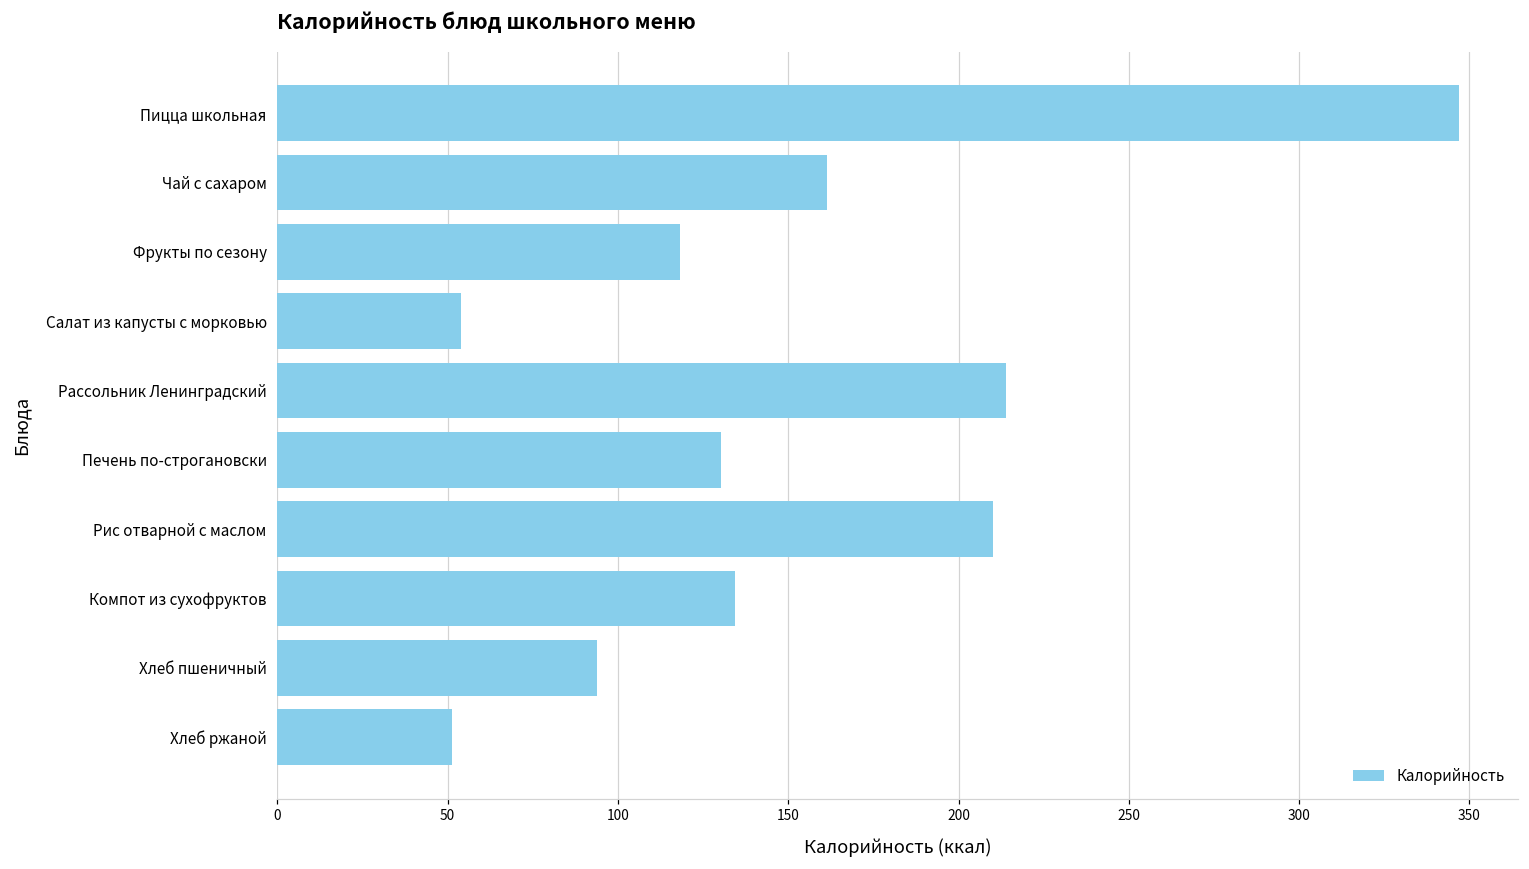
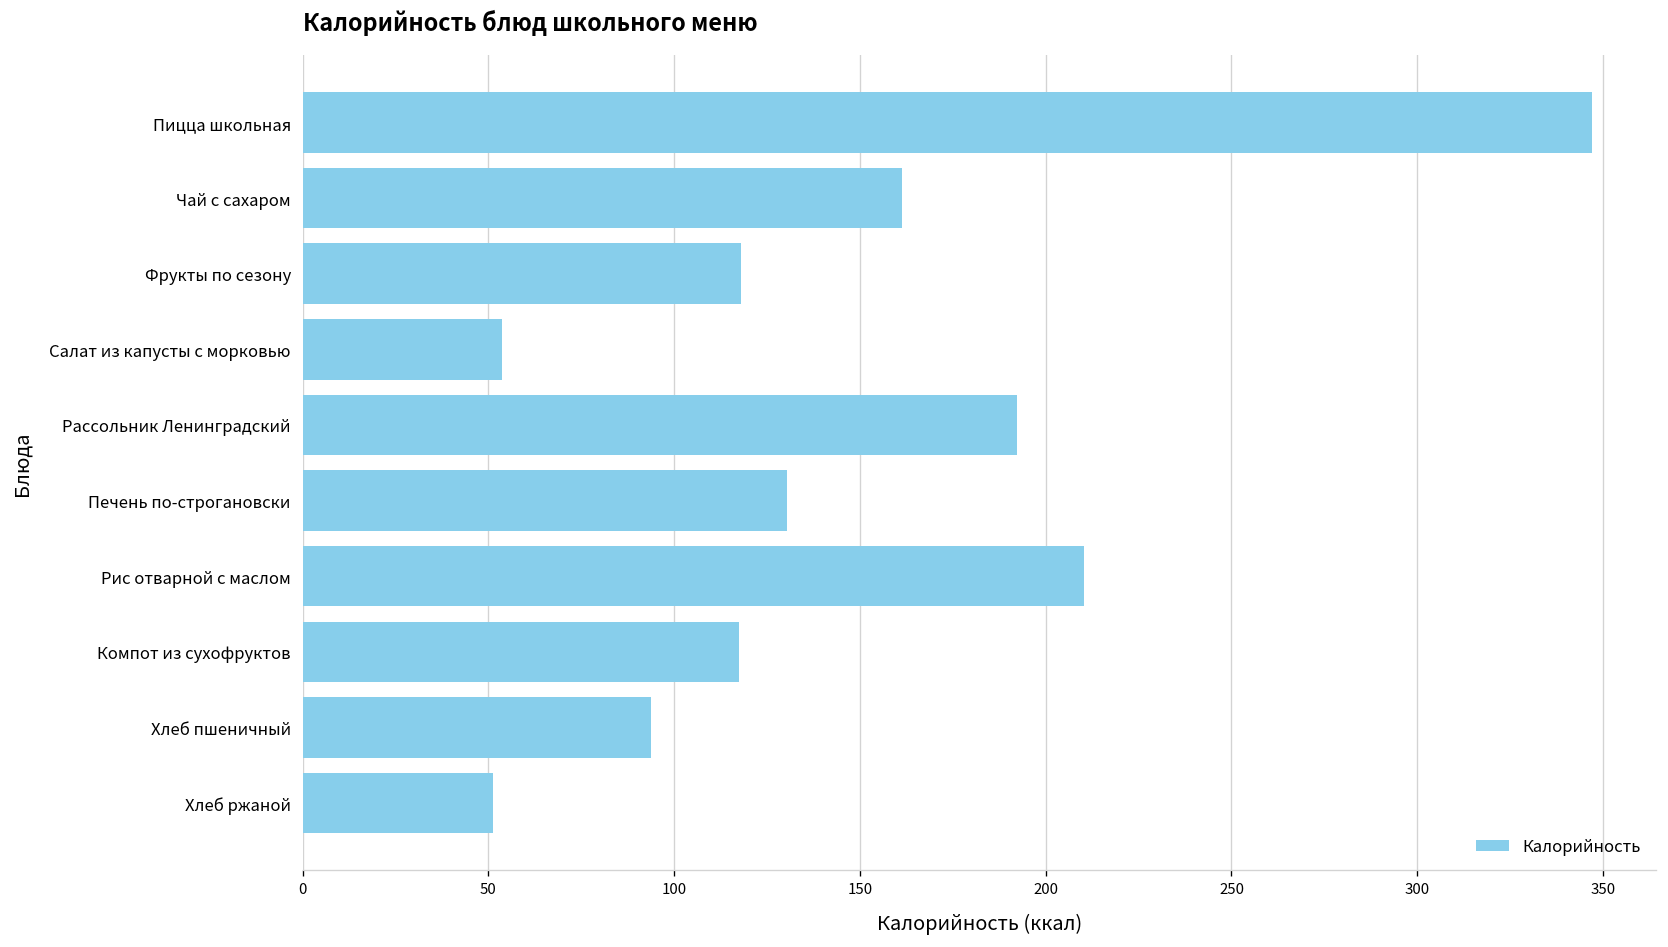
Рассольник Ленинградский: 214 -> 192
Компот из сухофруктов: 135 -> 117
